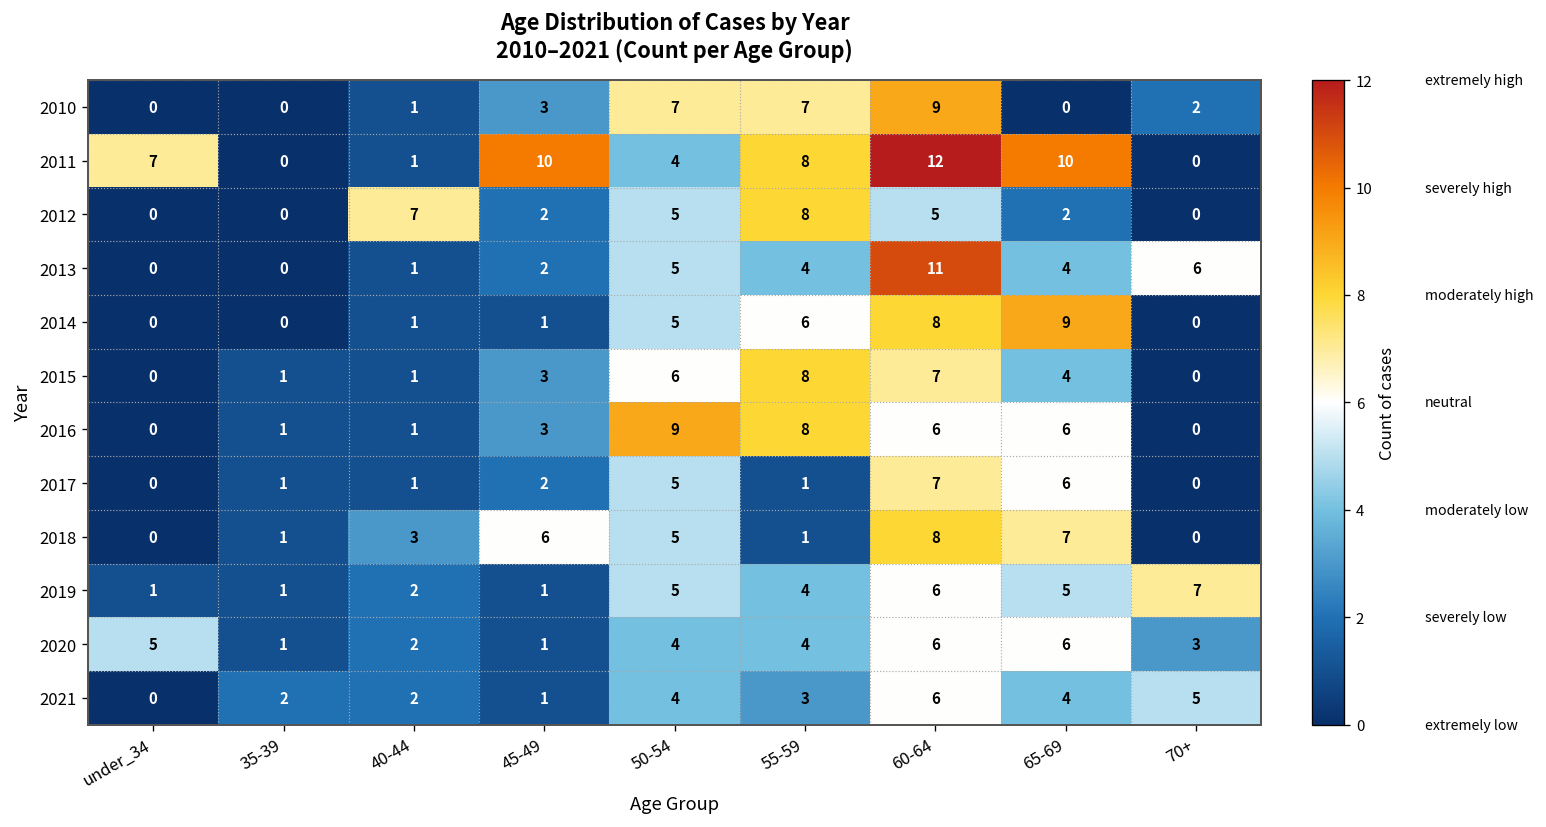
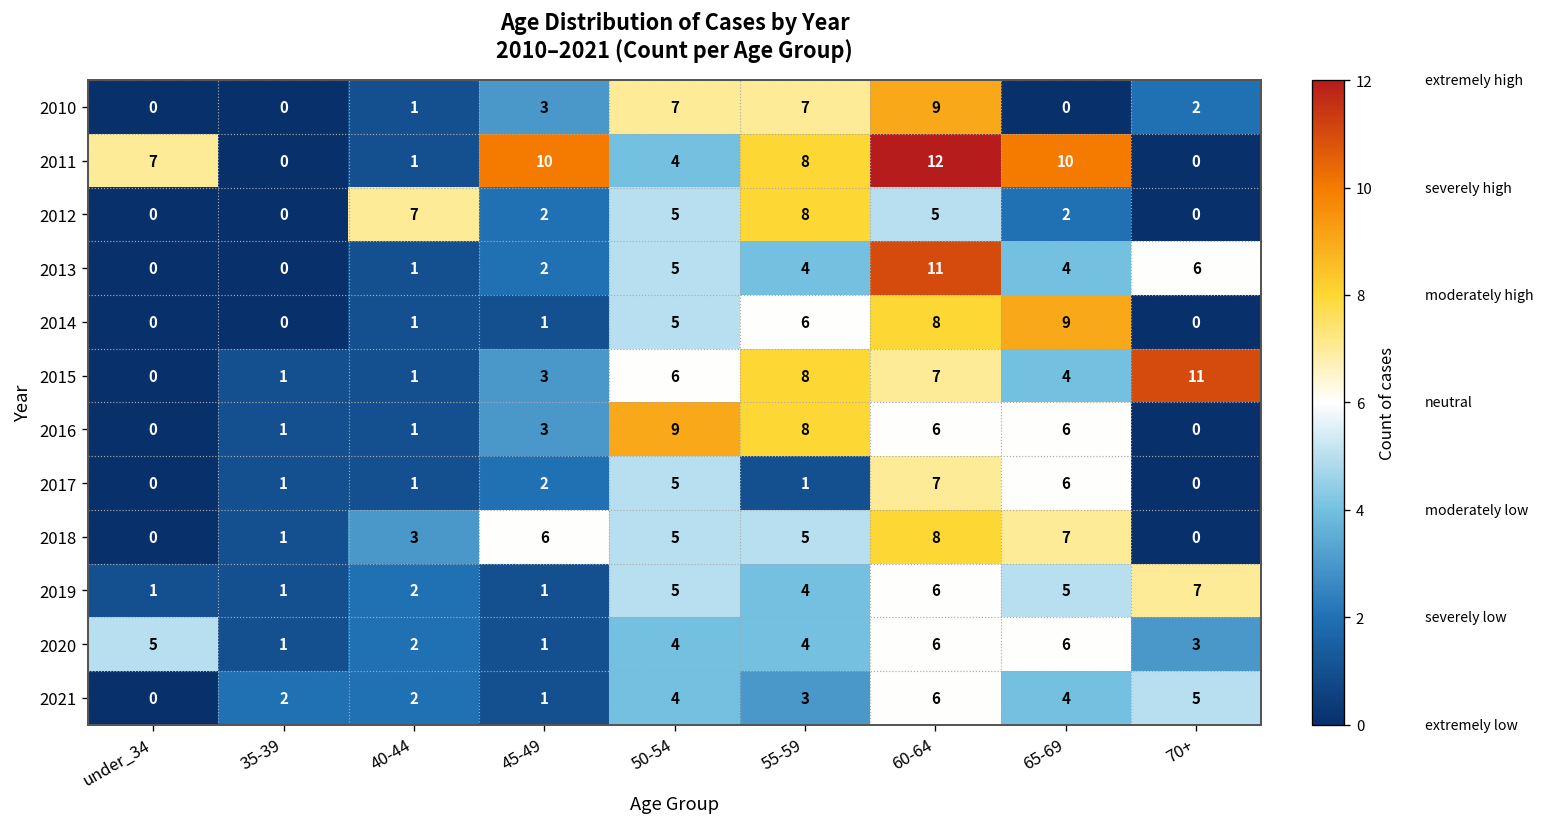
2015, 70+: 0 -> 11
2018, 55-59: 1 -> 5
